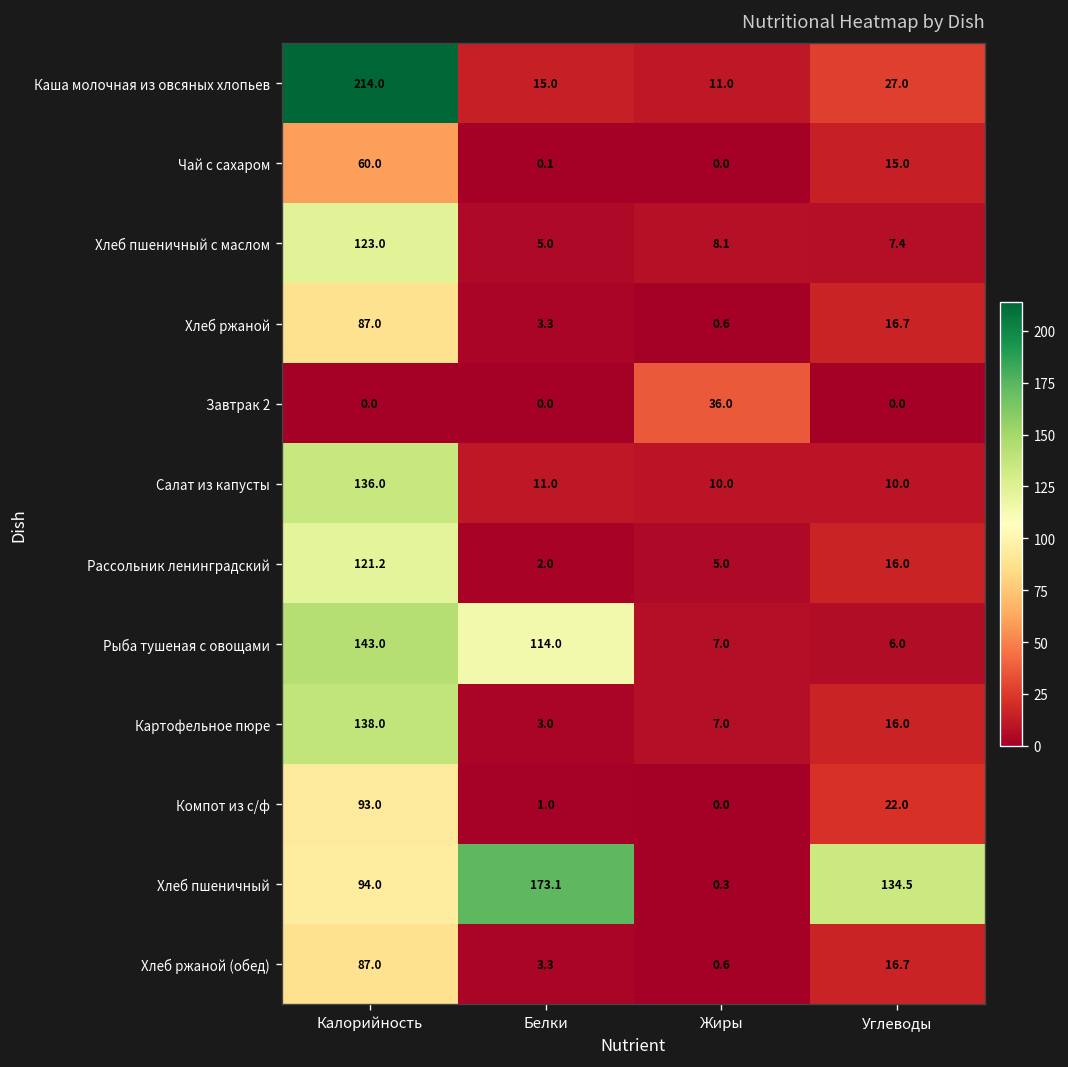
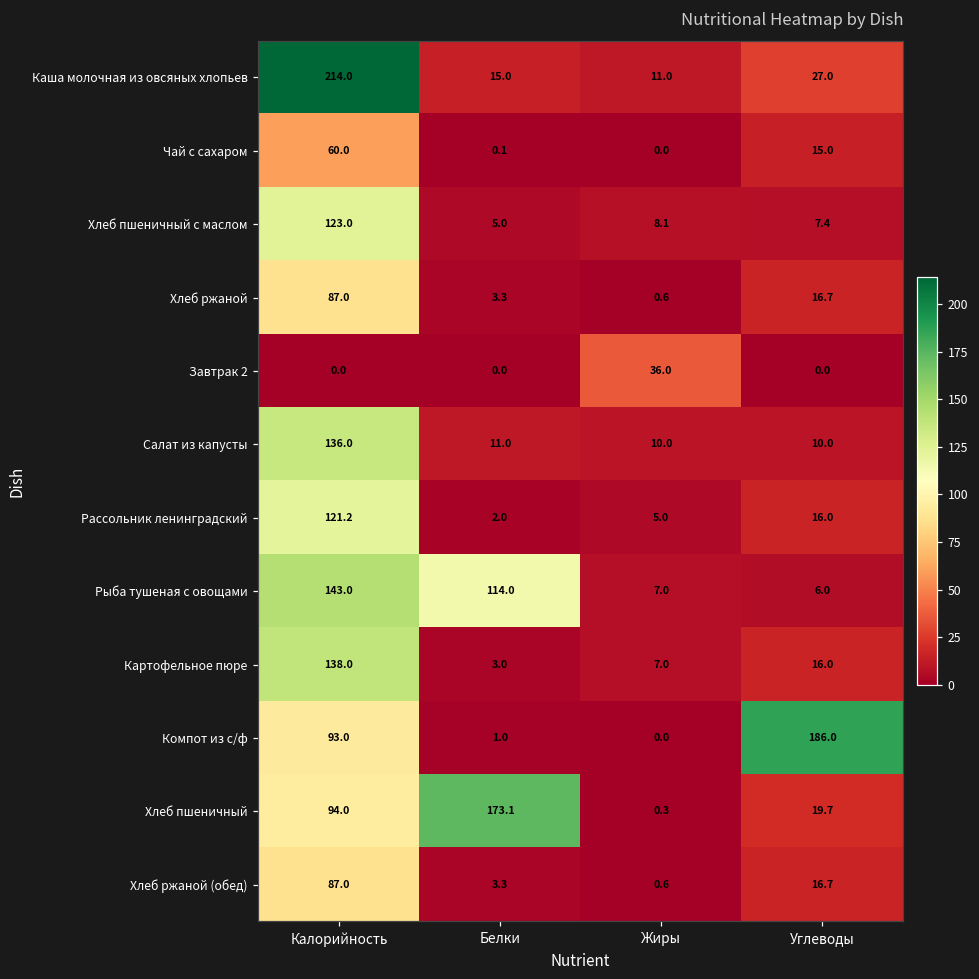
Компот из с/ф, Углеводы: 22.0 -> 186.0
Хлеб пшеничный, Углеводы: 134.5 -> 19.7
